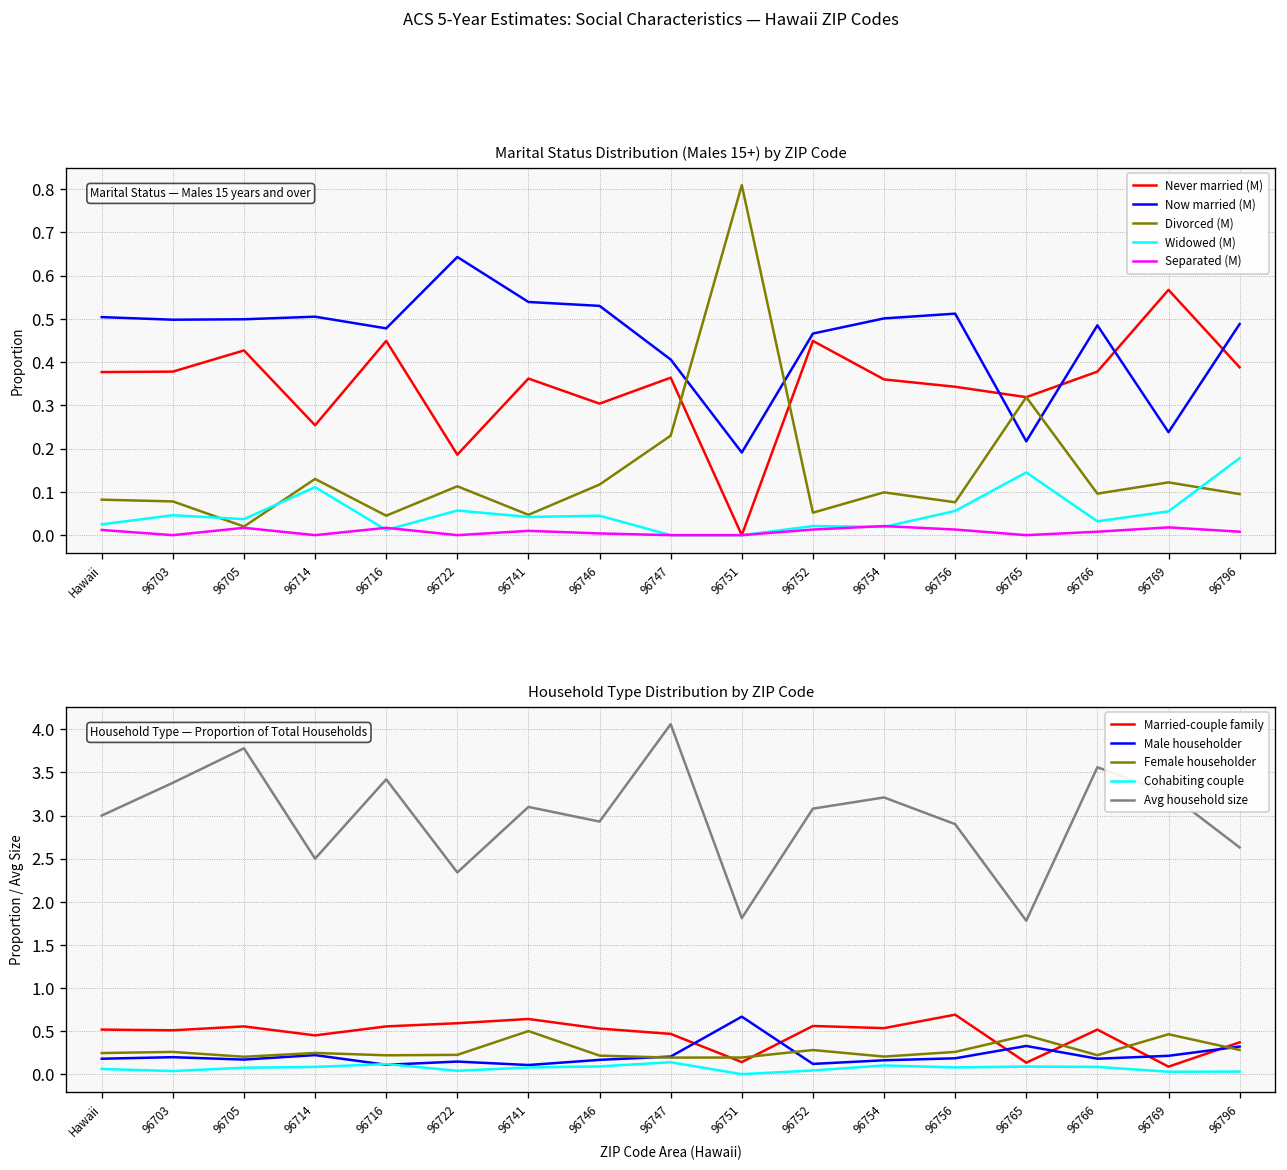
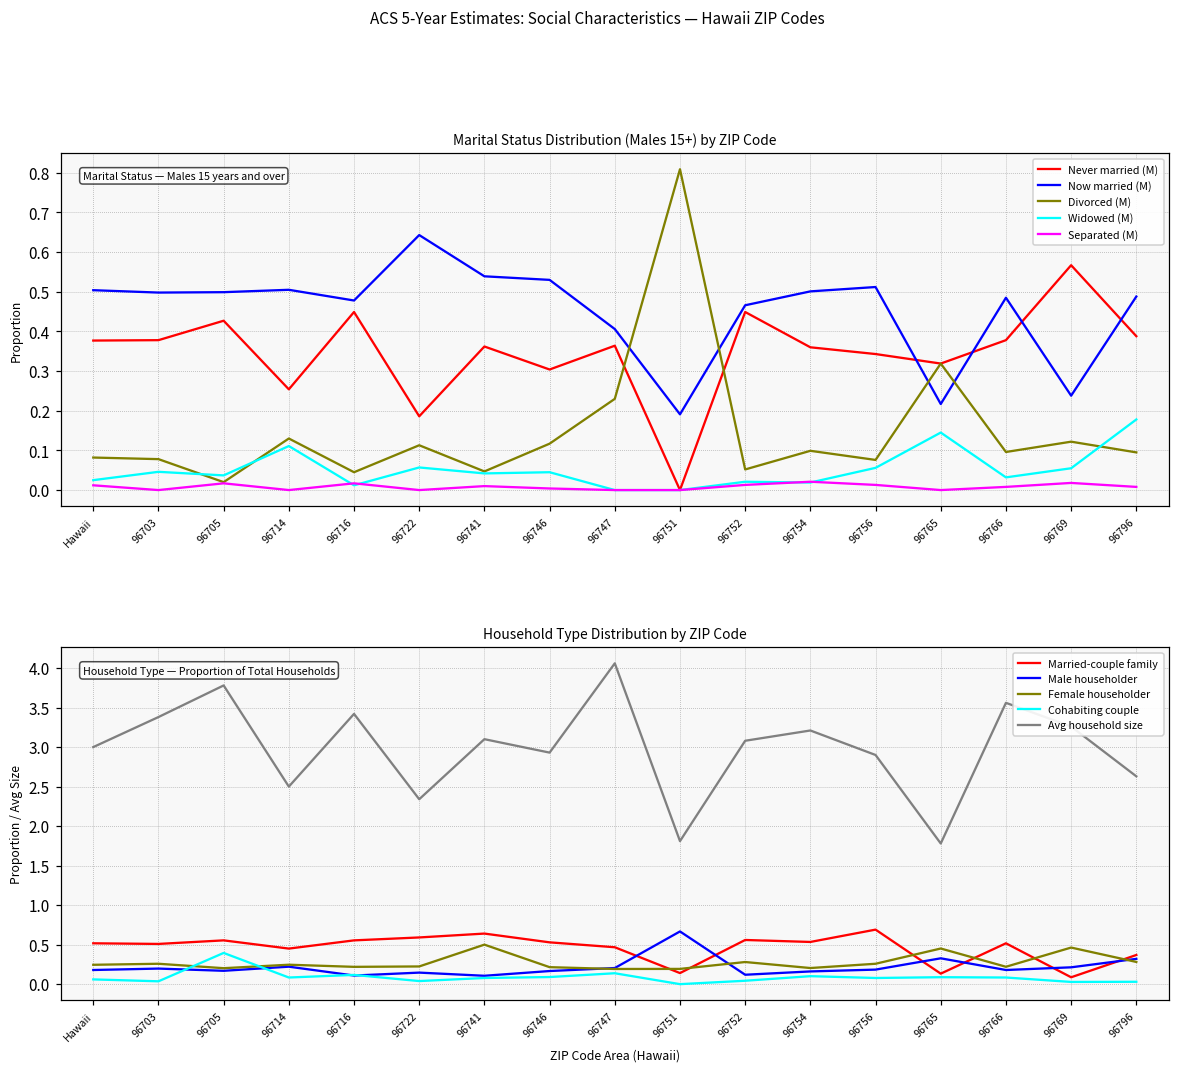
Household Type Distribution by ZIP Code, Cohabiting couple, 96705: 0.1 -> 0.4
